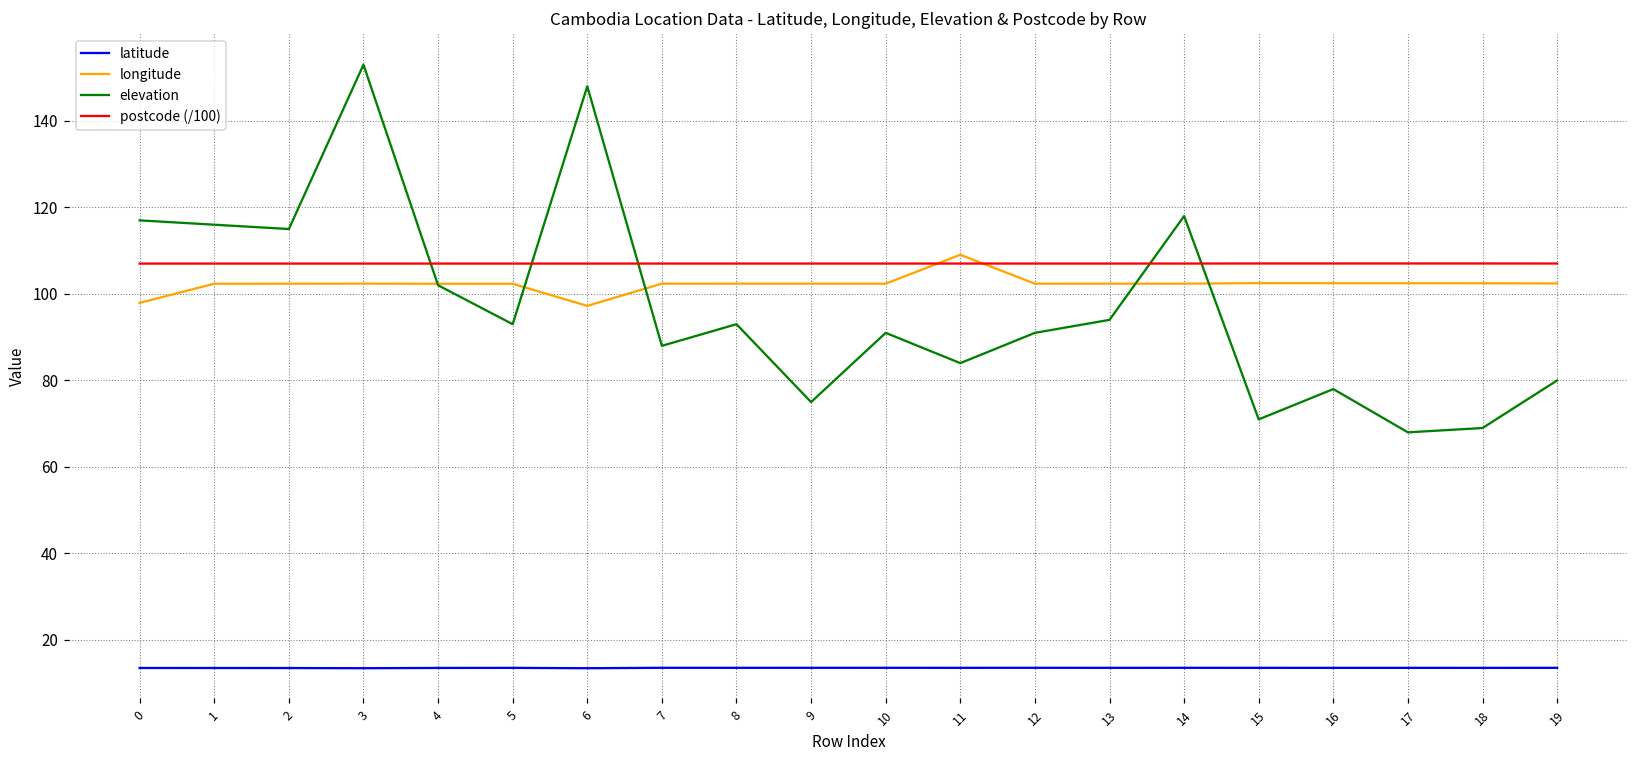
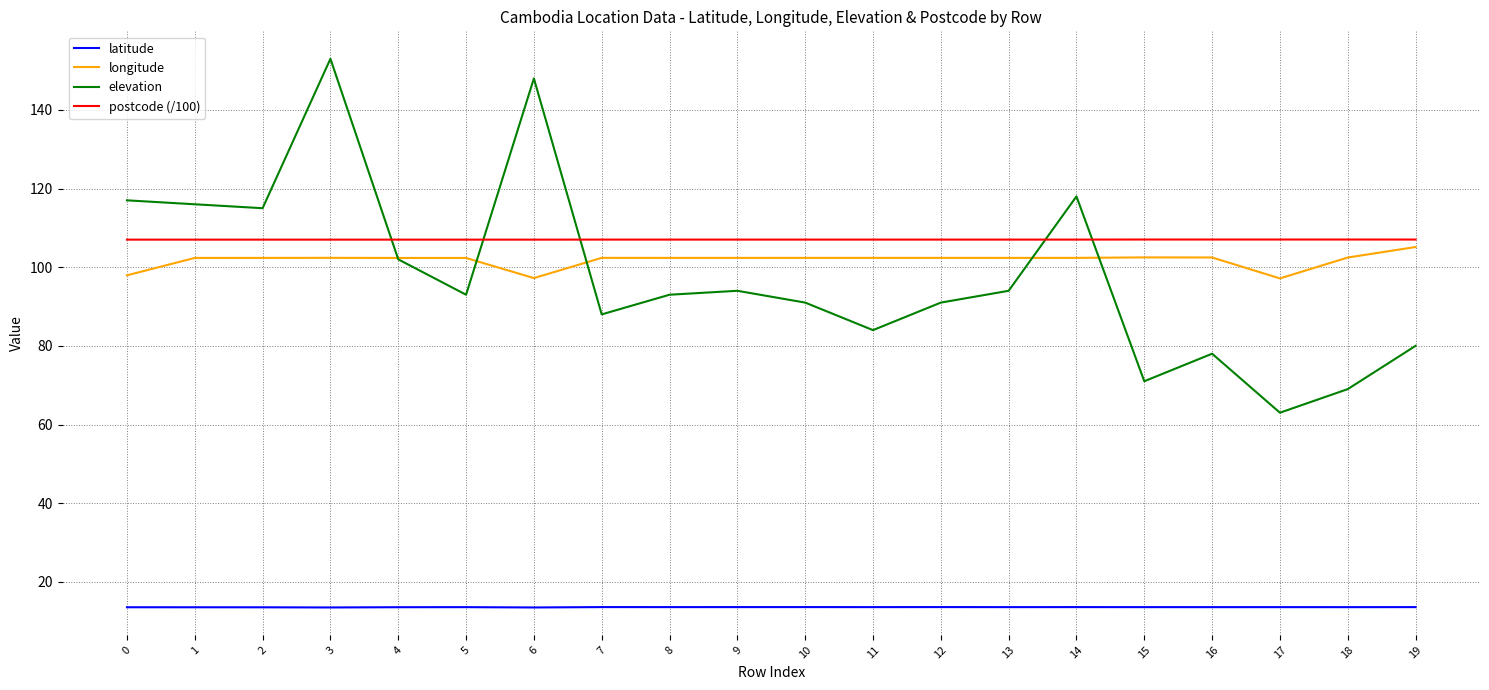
elevation, 9: 75 -> 94
longitude, 11: 109 -> 102
longitude, 17: 102 -> 97
elevation, 17: 68 -> 63
longitude, 19: 102 -> 105
